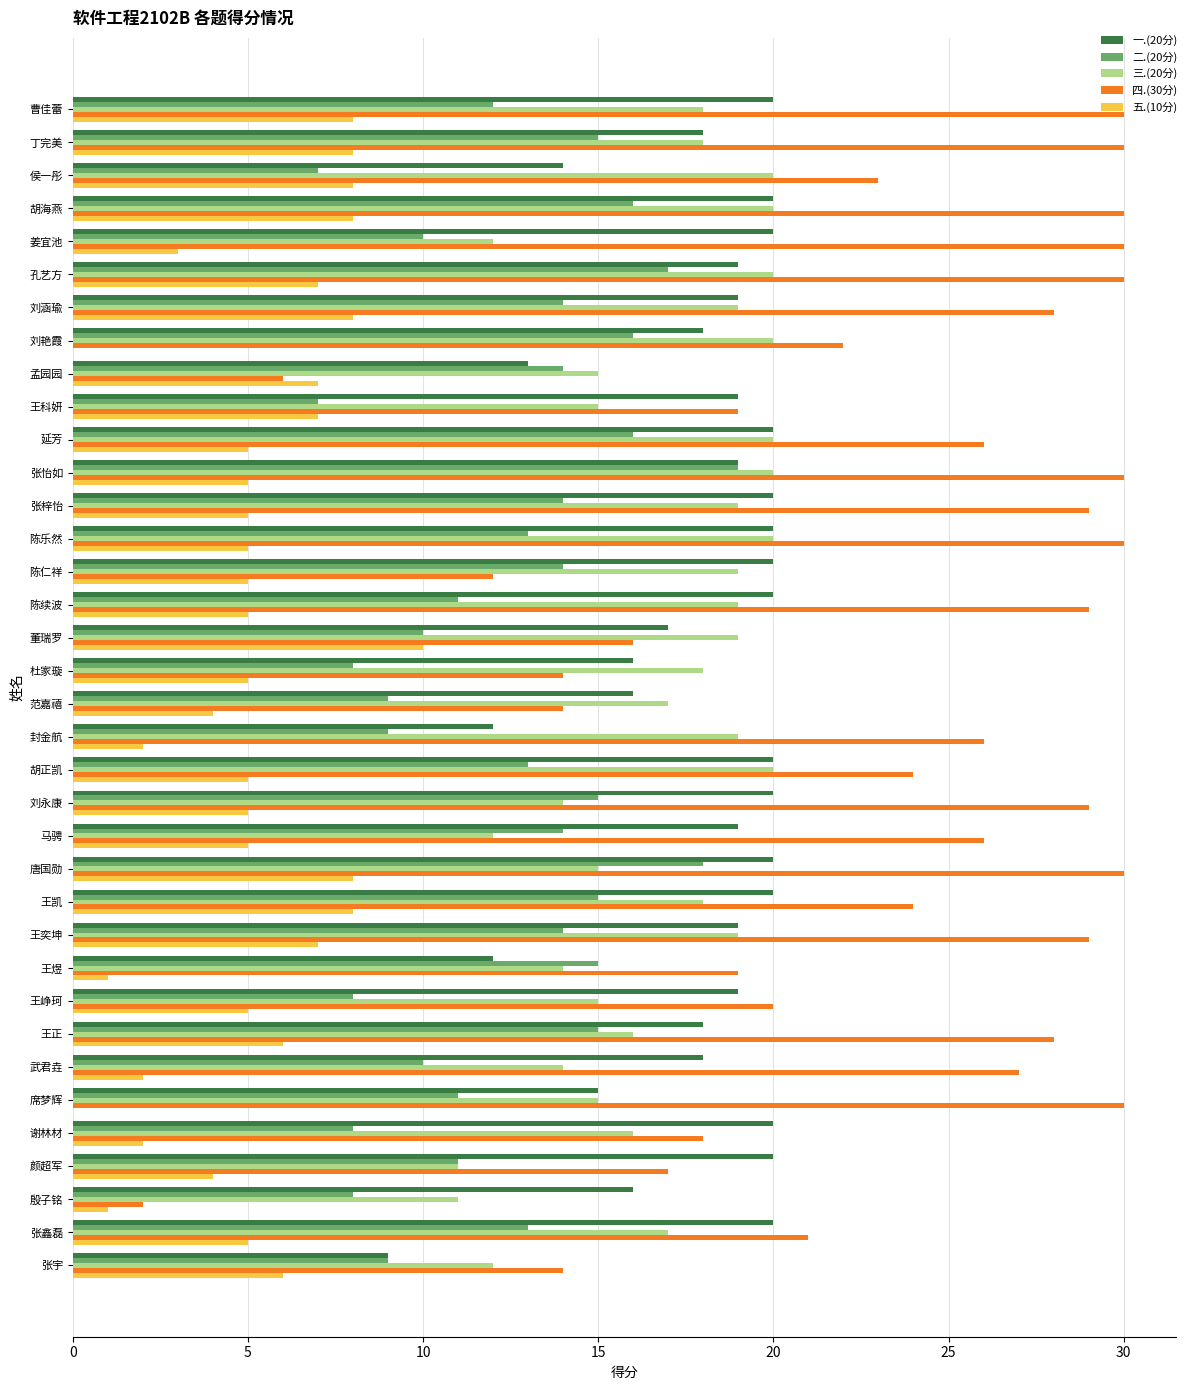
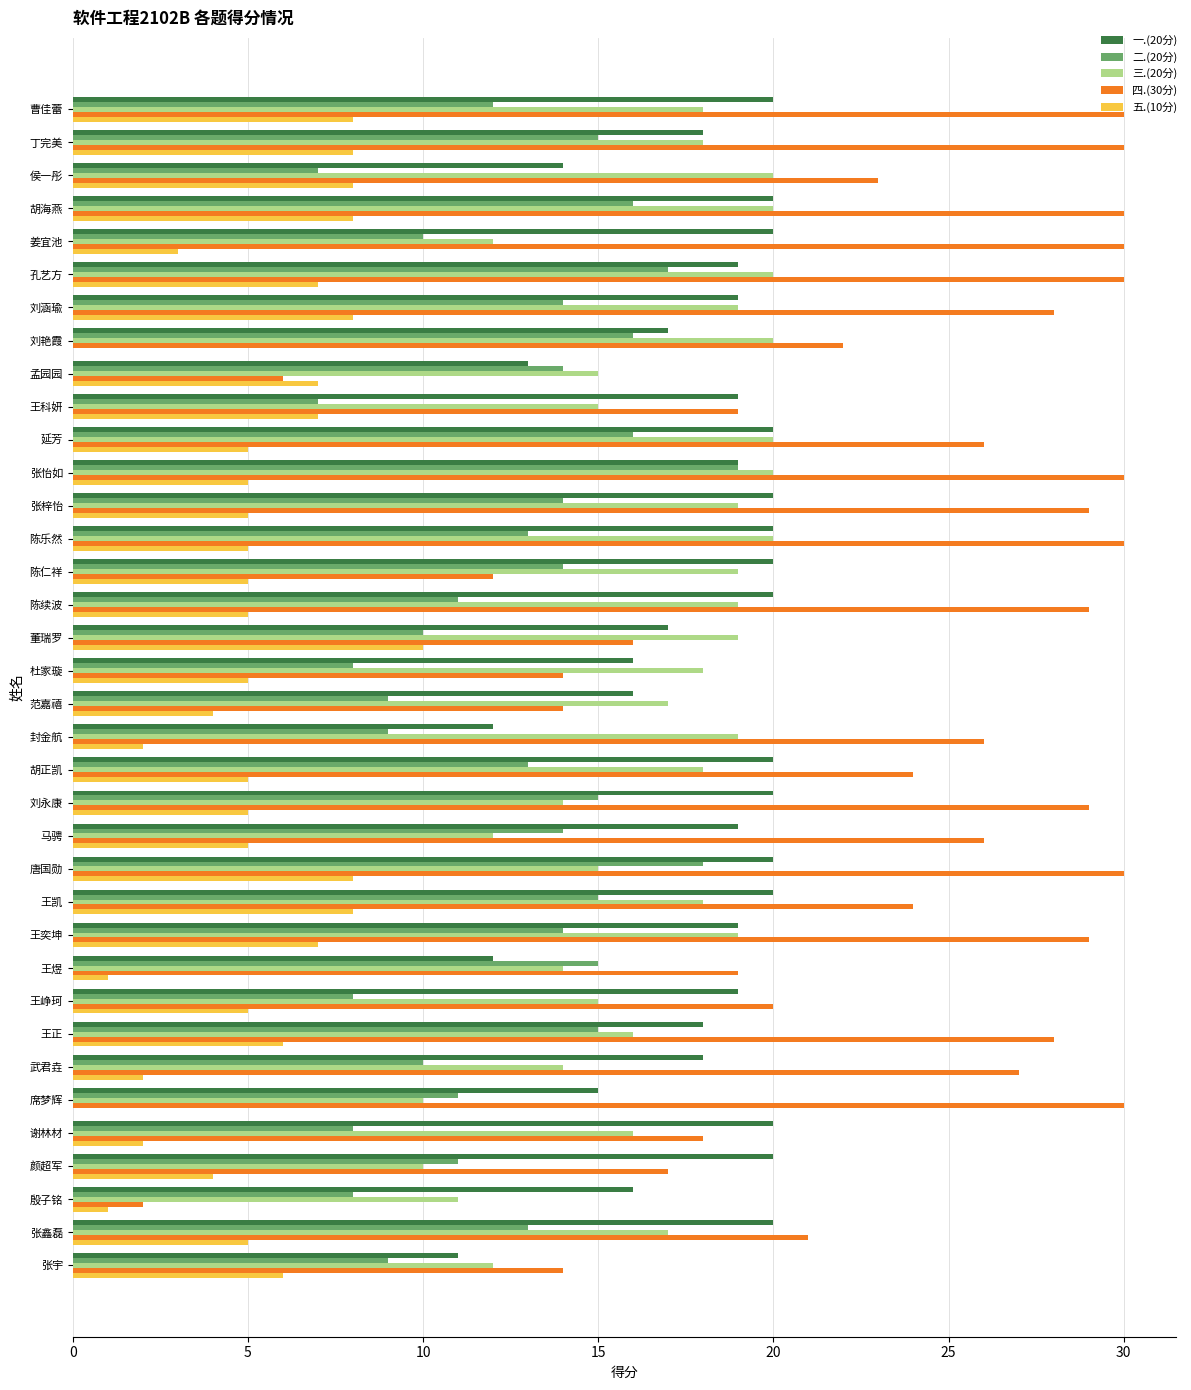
一.(20分), 刘艳霞: 18 -> 17
三.(20分), 胡正凯: 20 -> 18
三.(20分), 席梦辉: 15 -> 10
三.(20分), 颜超军: 11 -> 10
一.(20分), 张宇: 9 -> 11
